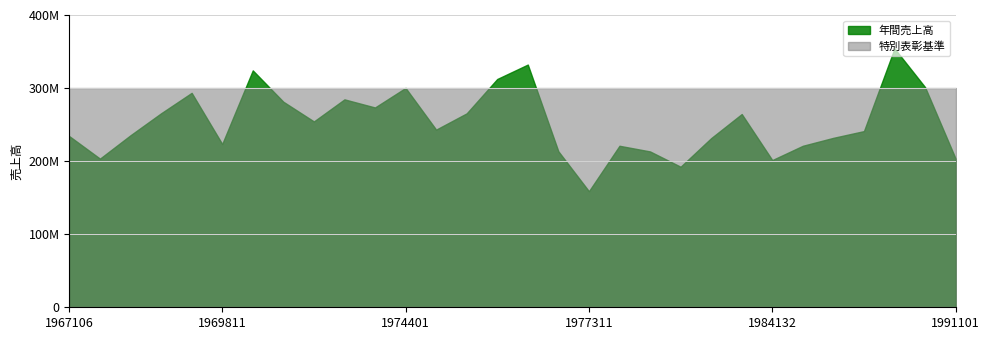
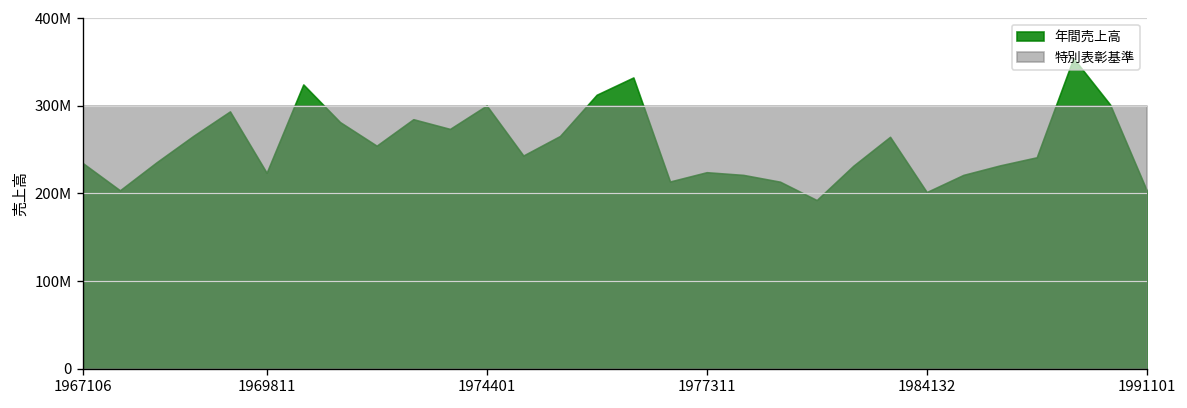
年間売上高, 1977311: 160000000 -> 220000000
